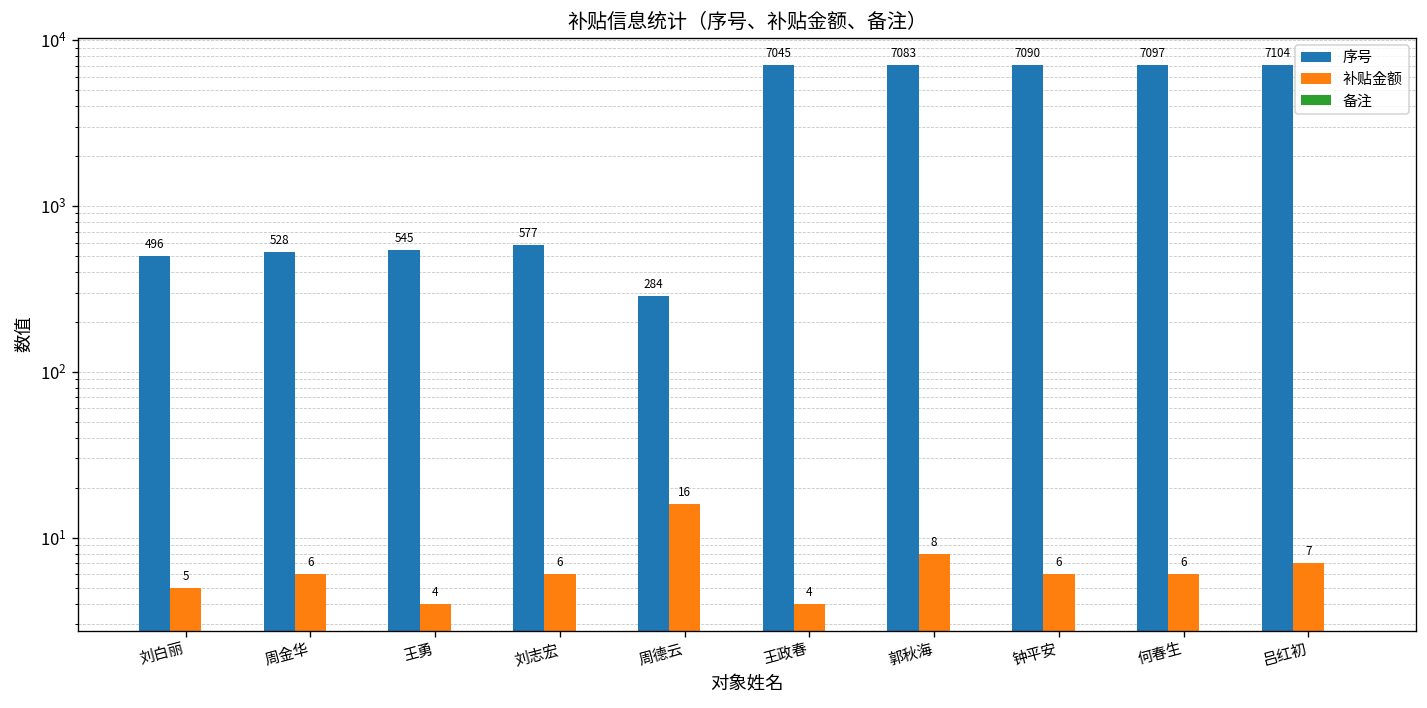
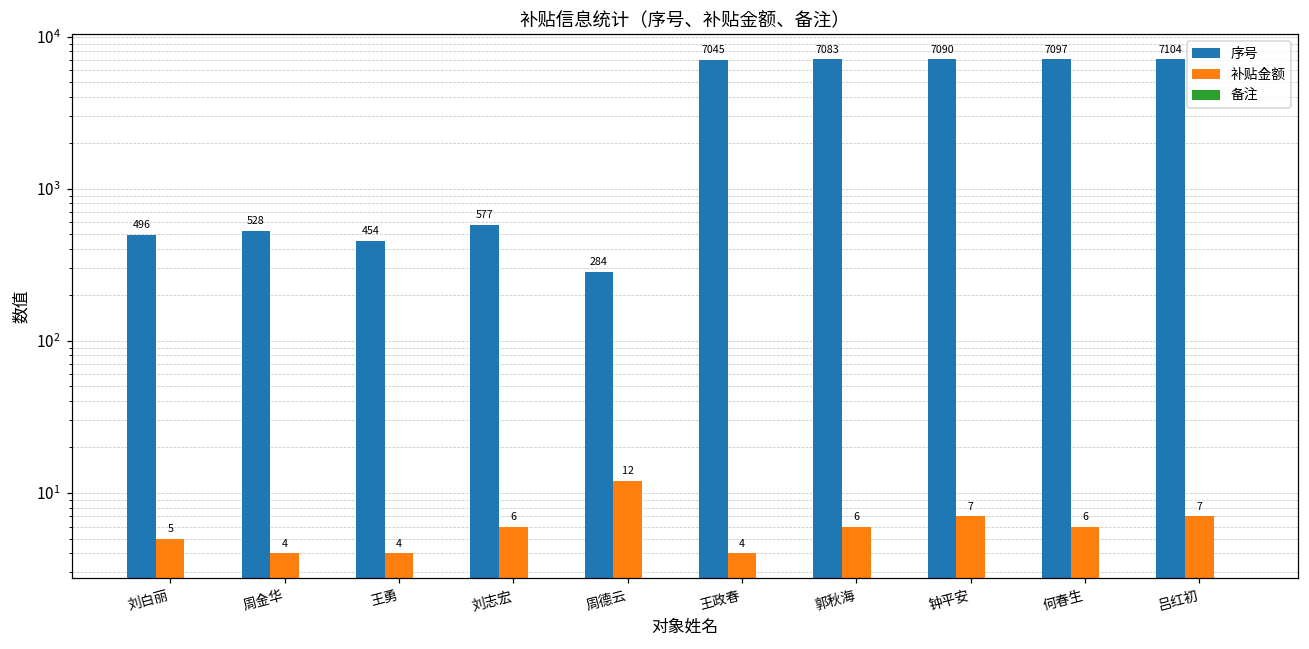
补贴金额, 周金华: 6 -> 4
序号, 王勇: 545 -> 454
补贴金额, 周德云: 16 -> 12
补贴金额, 郭秋海: 8 -> 6
补贴金额, 钟平安: 6 -> 7
